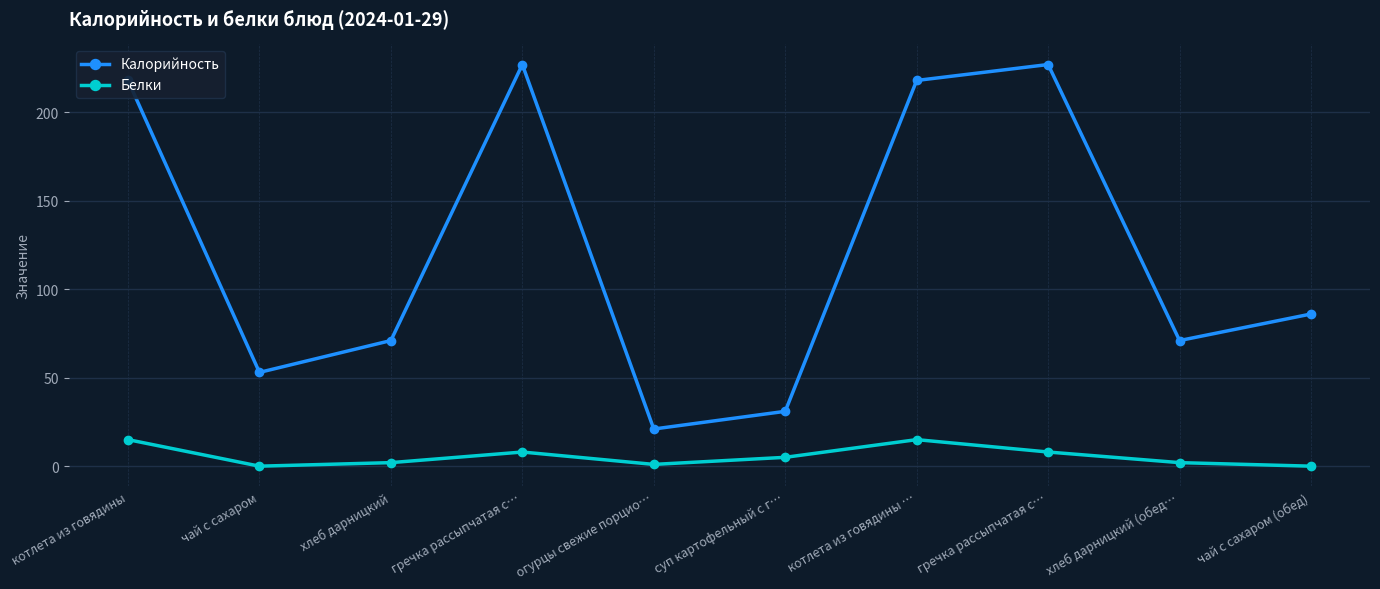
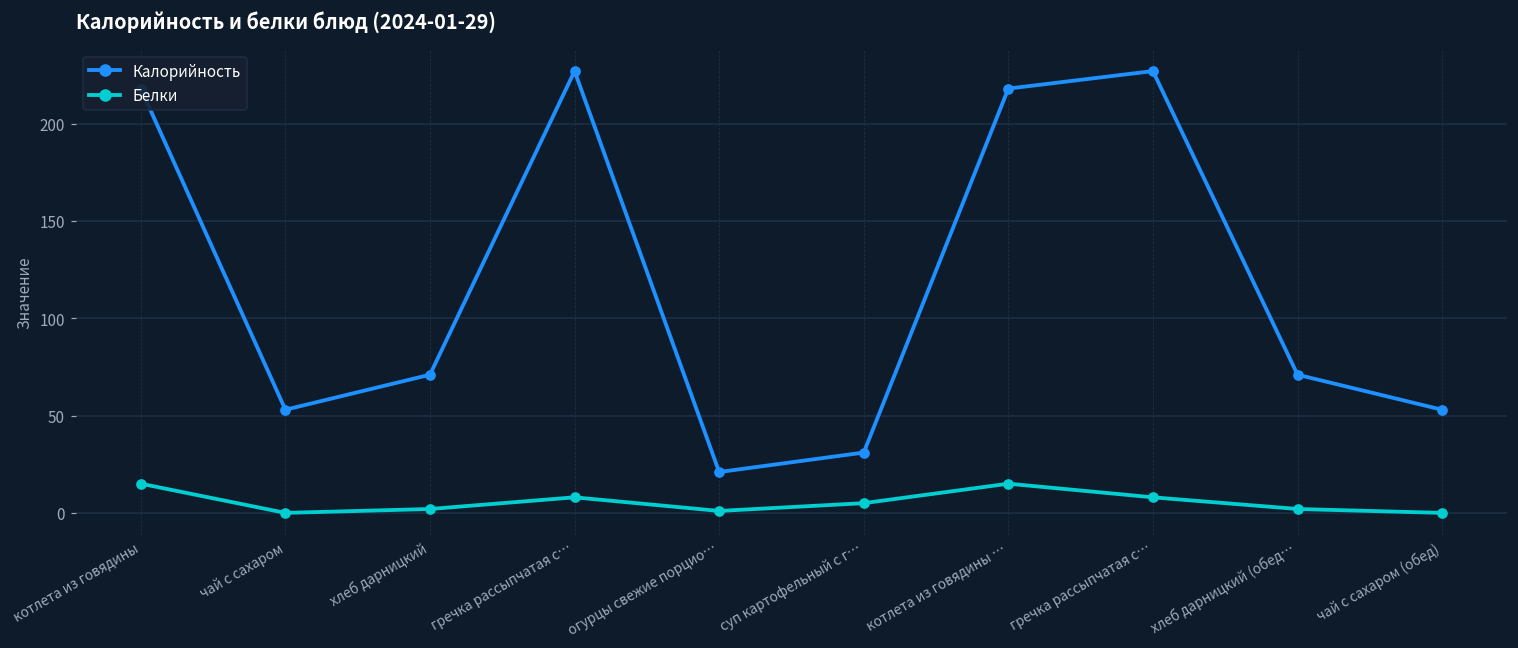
Калорийность, чай с сахаром (обед): 86 -> 53
